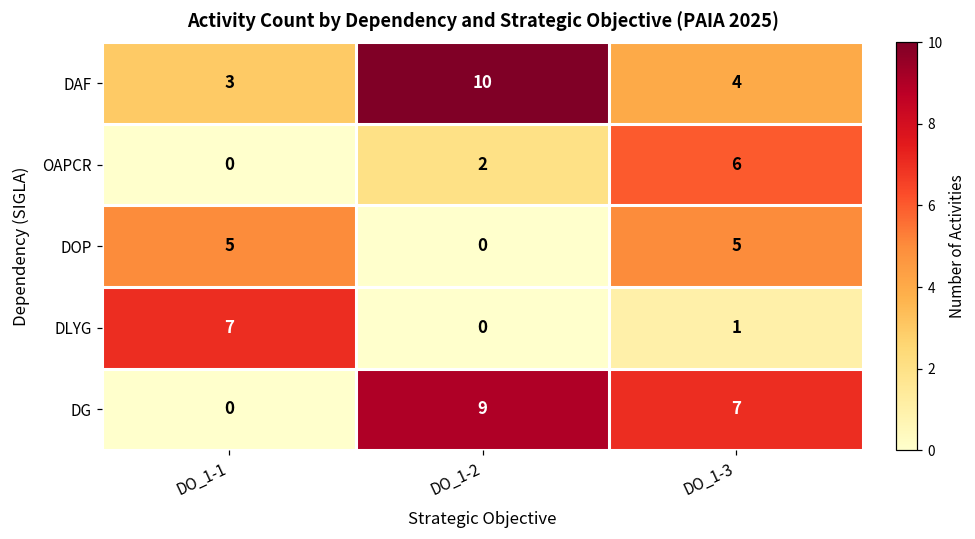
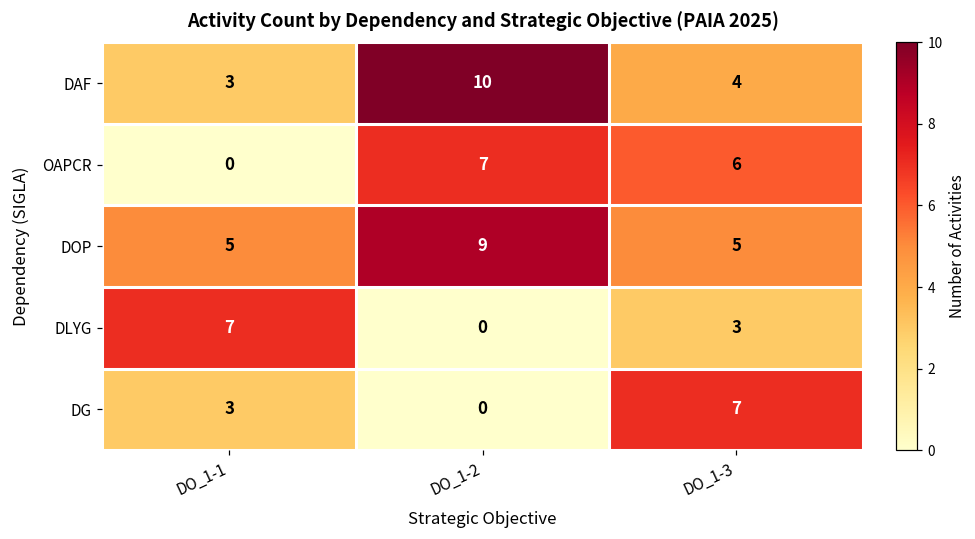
OAPCR, DO_1-2: 2 -> 7
DOP, DO_1-2: 0 -> 9
DLYG, DO_1-3: 1 -> 3
DG, DO_1-1: 0 -> 3
DG, DO_1-2: 9 -> 0
